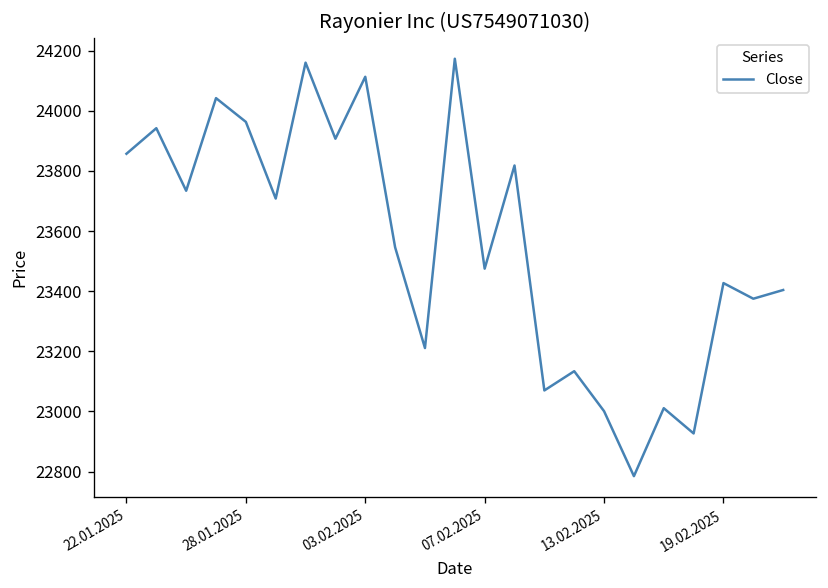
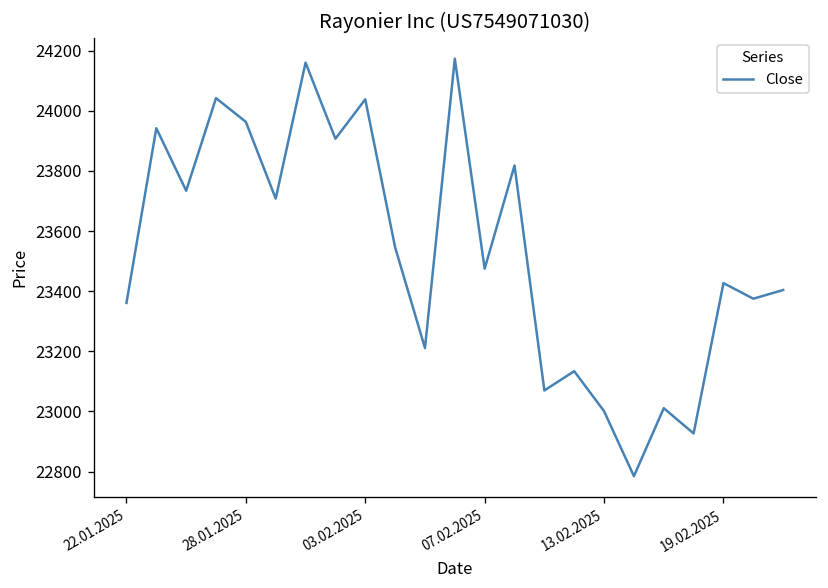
22.01.2025: 23860 -> 23360
03.02.2025: 24110 -> 24040
